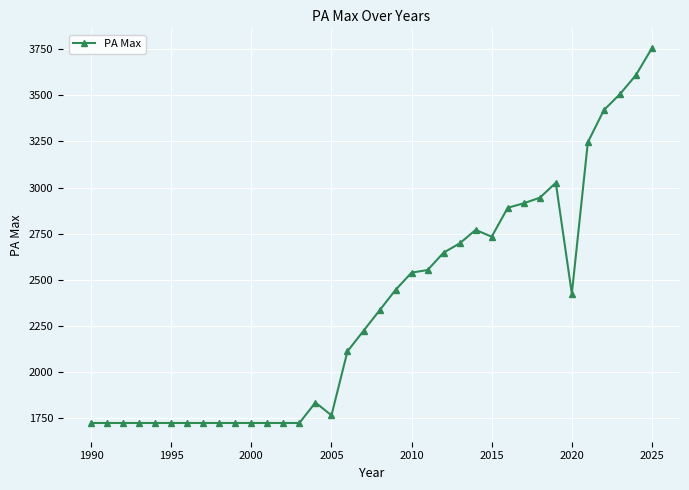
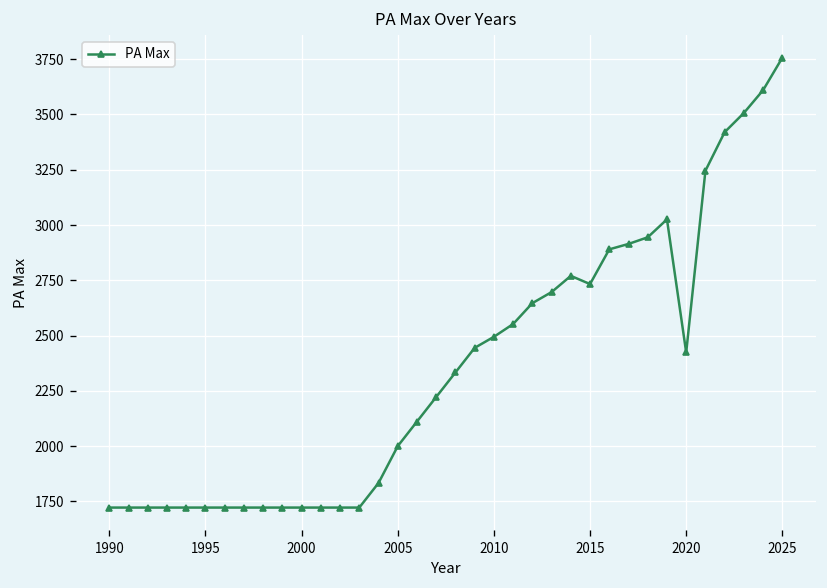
2005: 1760 -> 2000
2010: 2540 -> 2490
